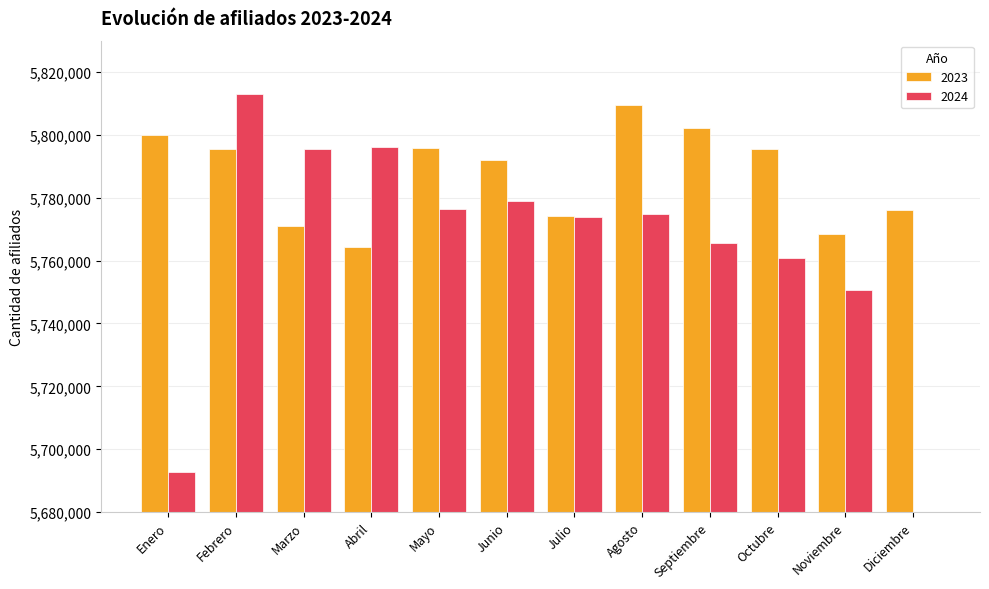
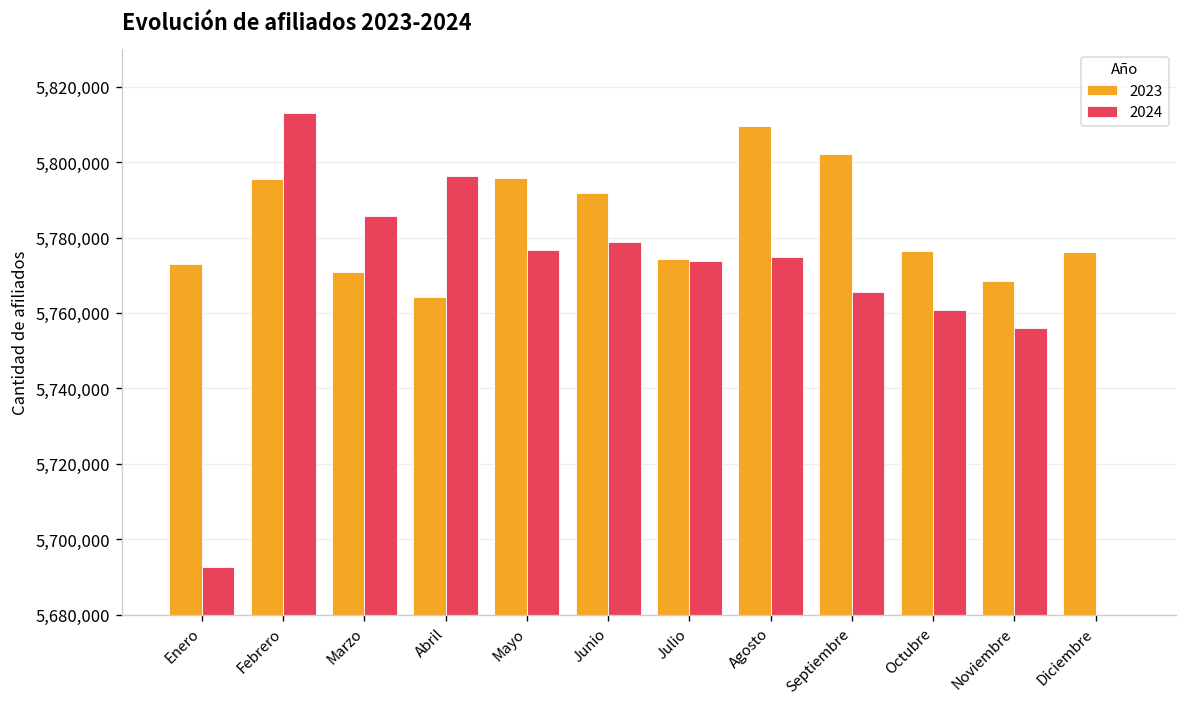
2023, Enero: 5,800,000 -> 5,773,000
2024, Marzo: 5,795,000 -> 5,786,000
2023, Octubre: 5,796,000 -> 5,777,000
2024, Noviembre: 5,751,000 -> 5,756,000
